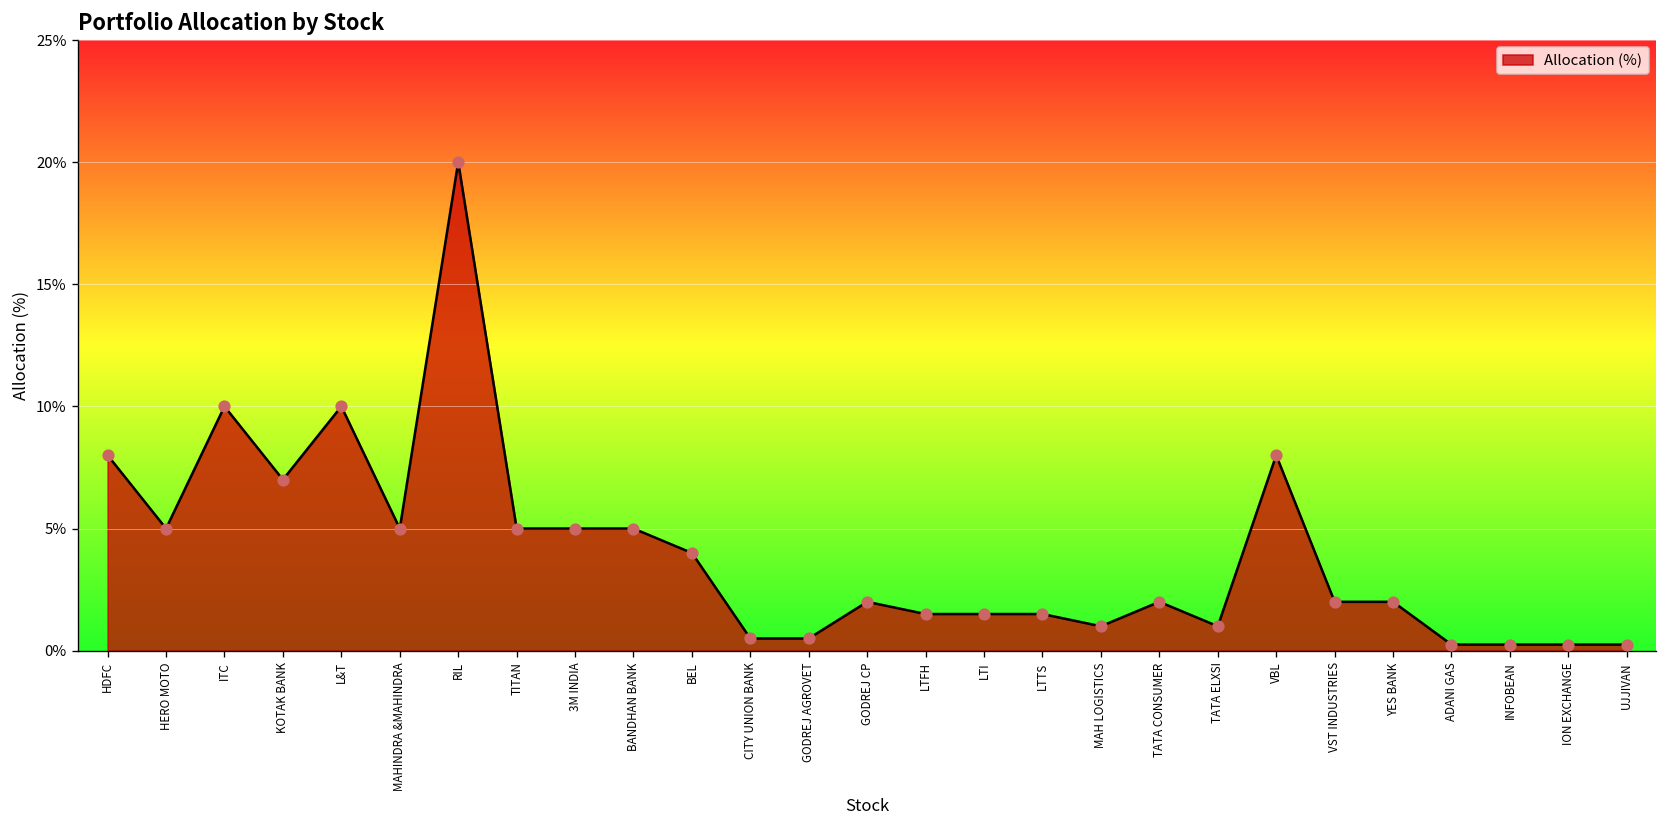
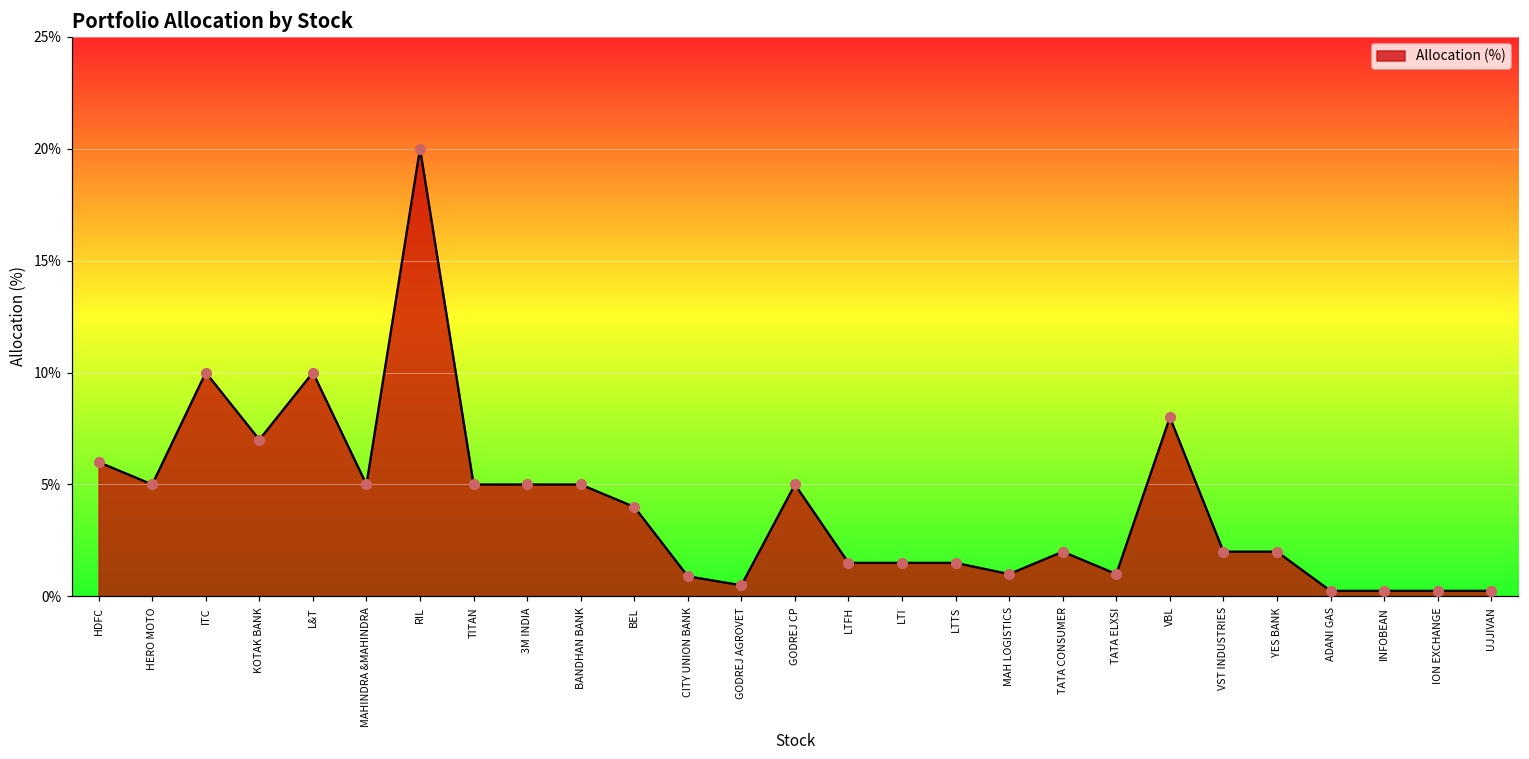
HDFC: 8.0% -> 6.0%
CITY UNION BANK: 0.5% -> 0.9%
GODREJ CP: 2.0% -> 5.0%
